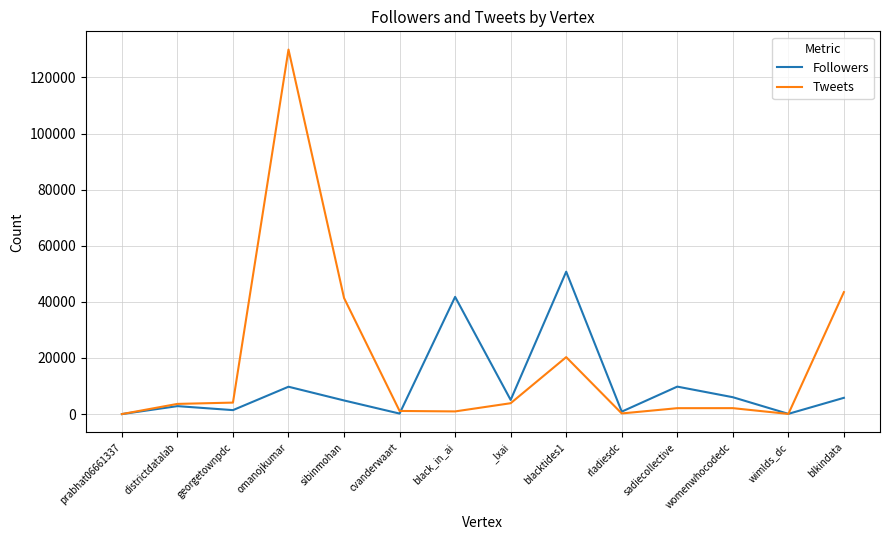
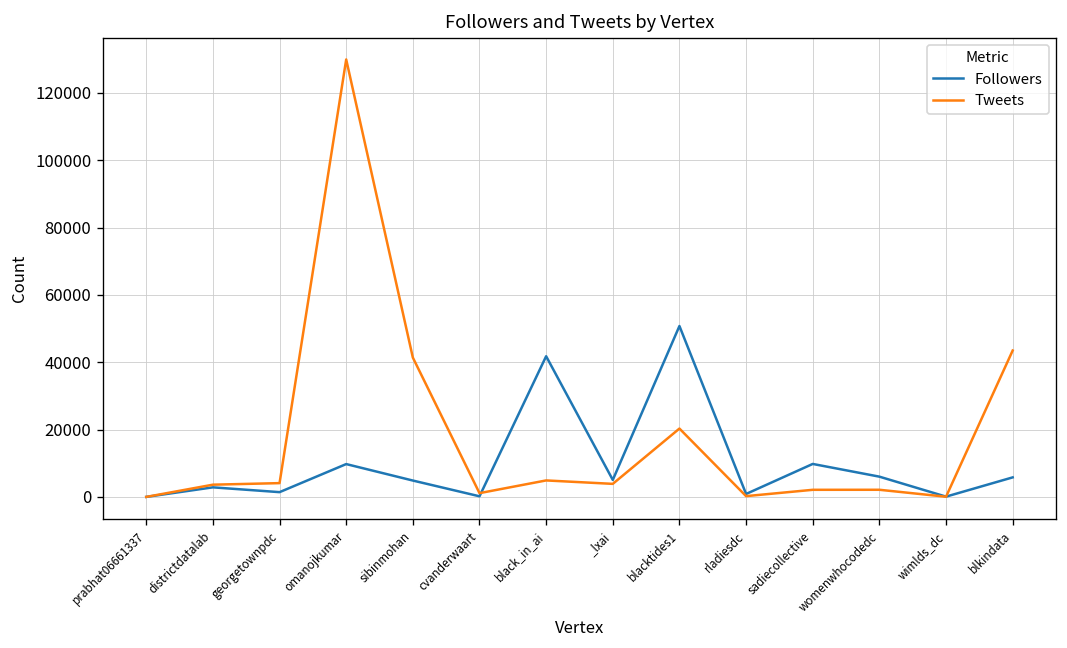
Tweets, black_in_ai: 1000 -> 5000
